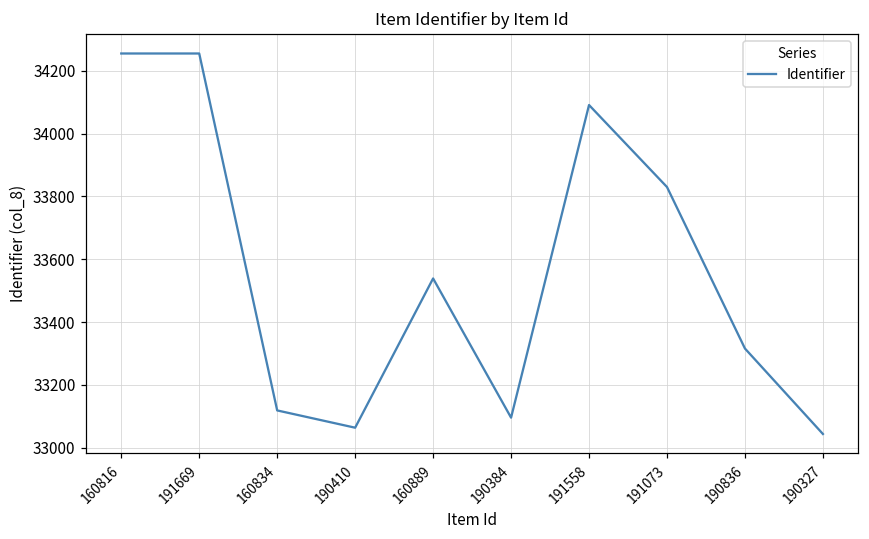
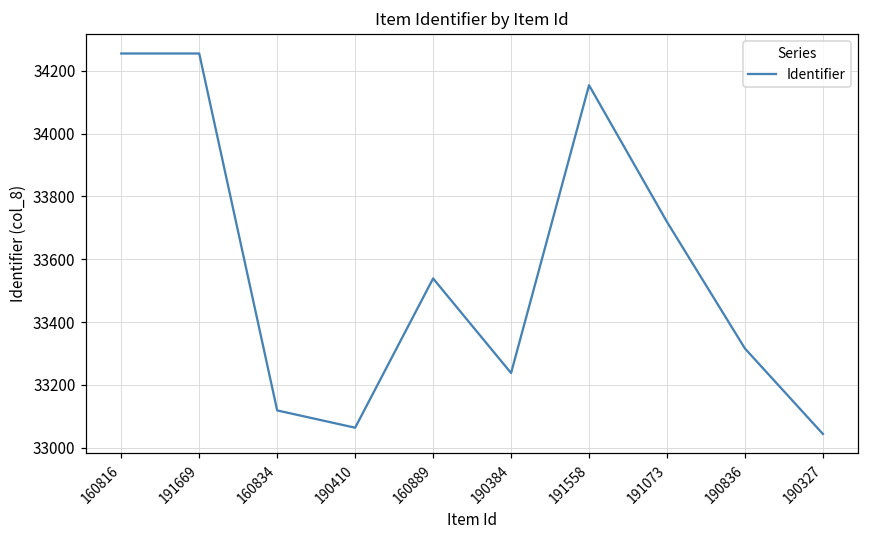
190384: 33100 -> 33240
191558: 34090 -> 34150
191073: 33830 -> 33720
